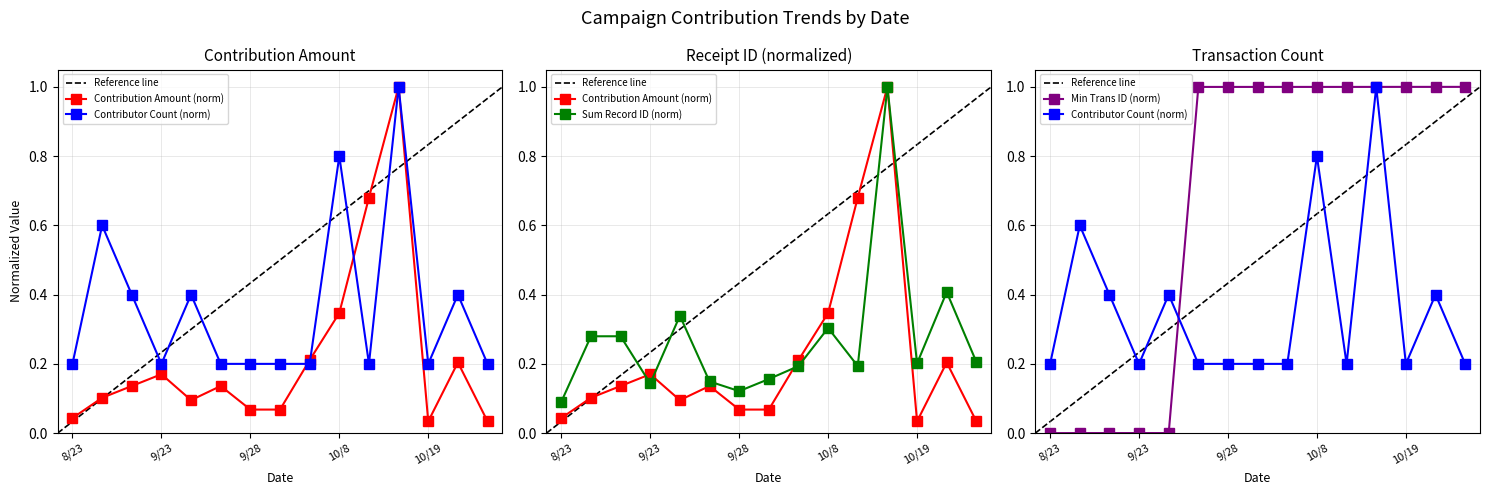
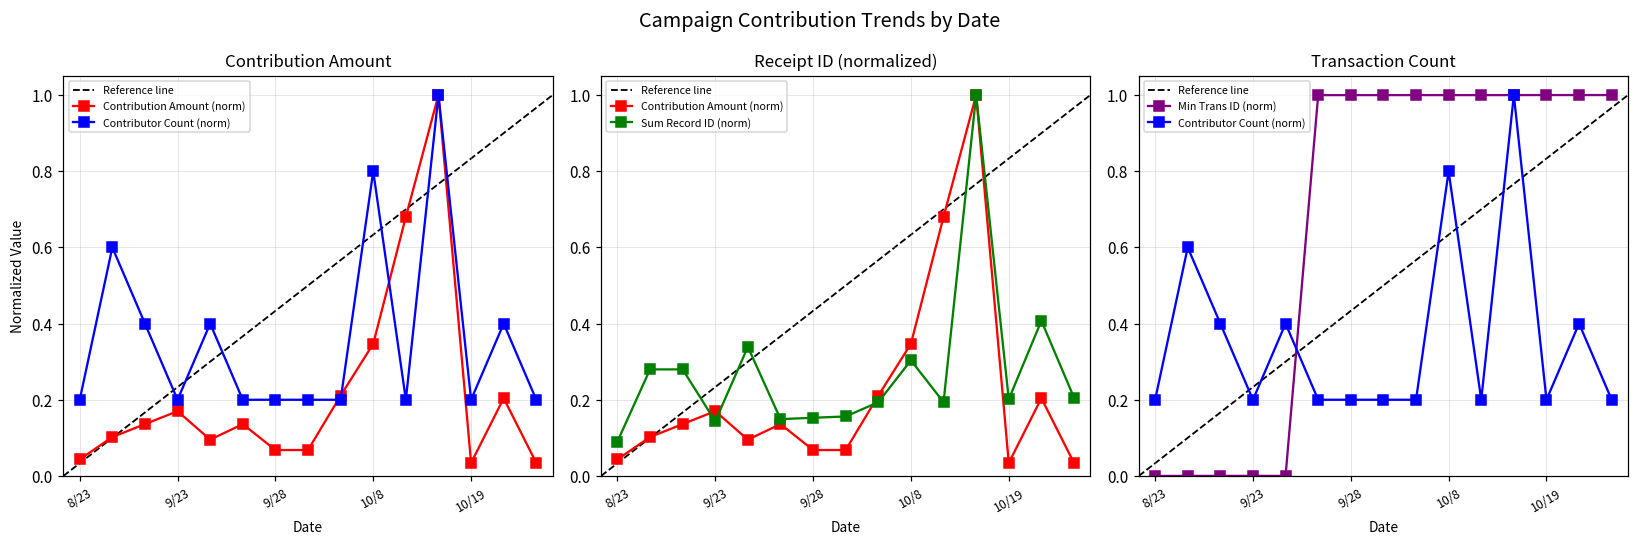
Receipt ID (normalized), Sum Record ID (norm), 9/28: 0.12 -> 0.15
